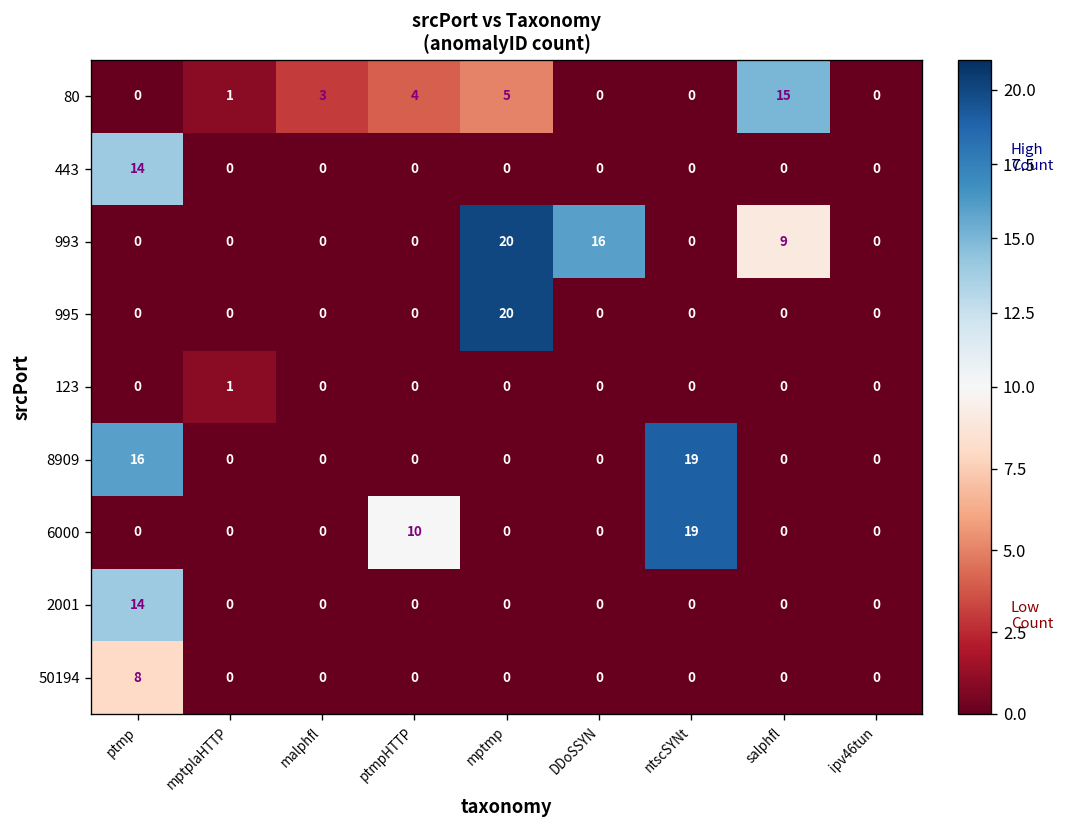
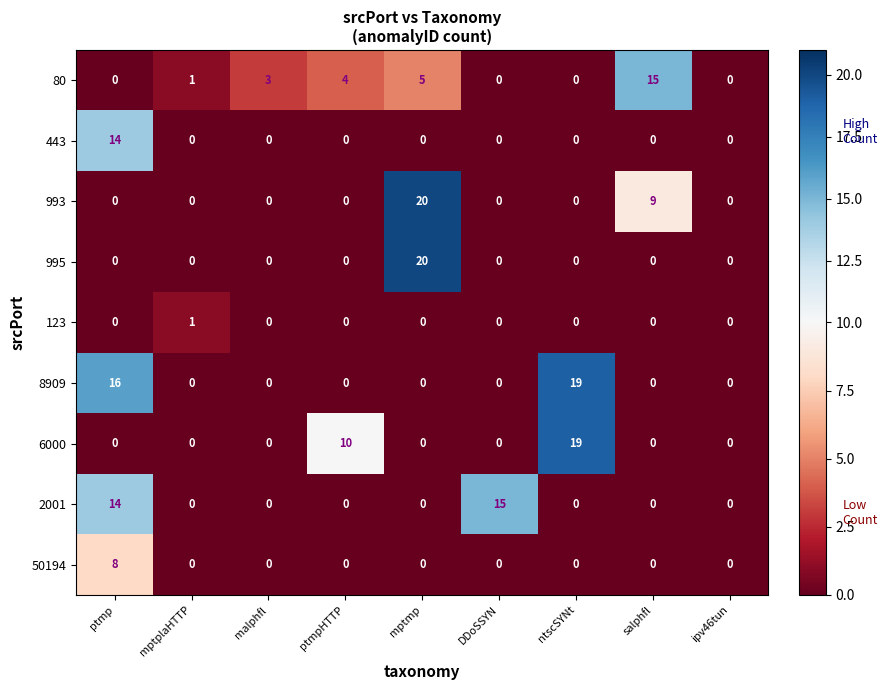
993, DDoSSYN: 16 -> 0
2001, DDoSSYN: 0 -> 15
